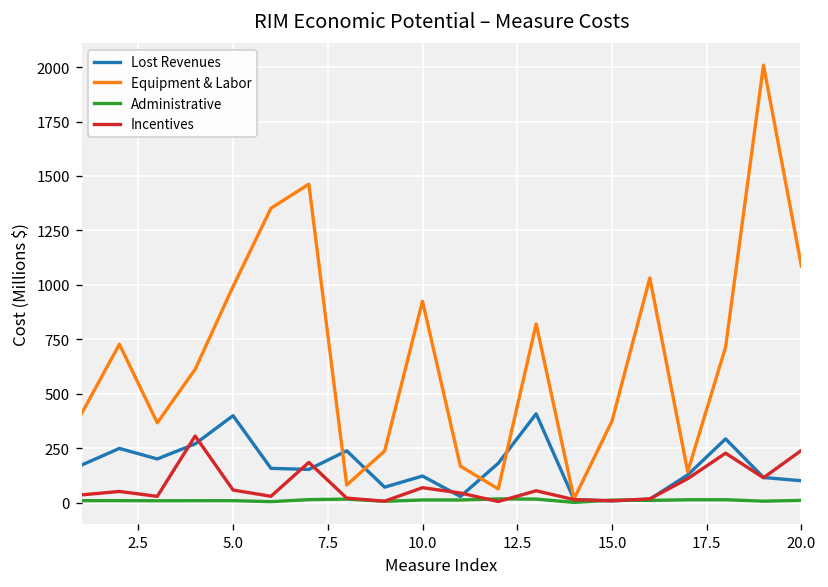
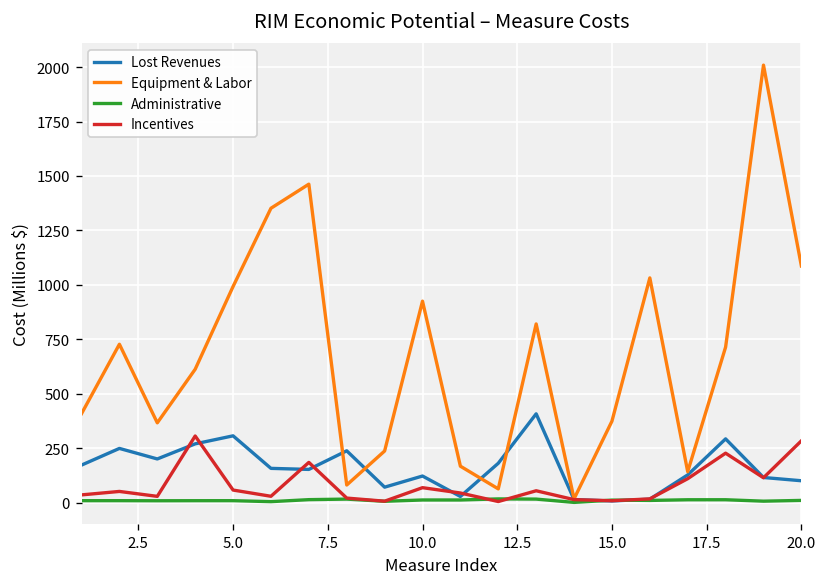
Lost Revenues, 5.0: 400 -> 310
Incentives, 20.0: 240 -> 280
